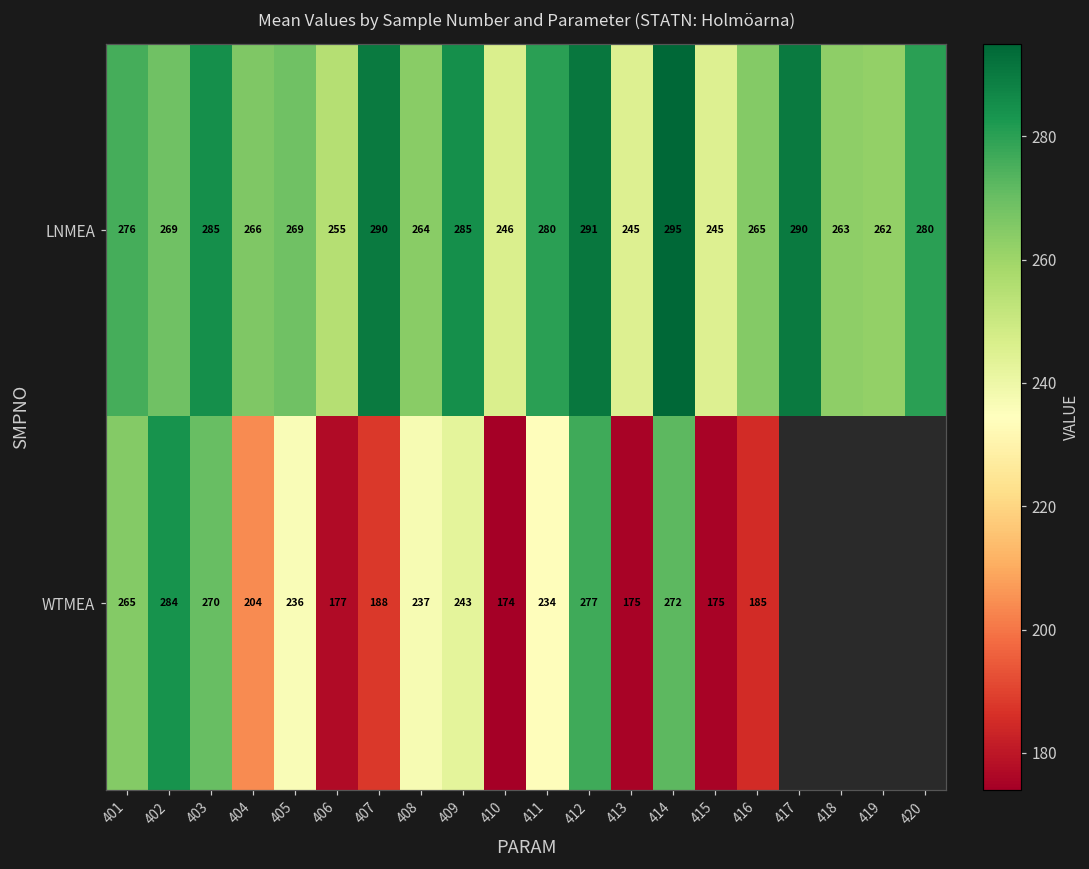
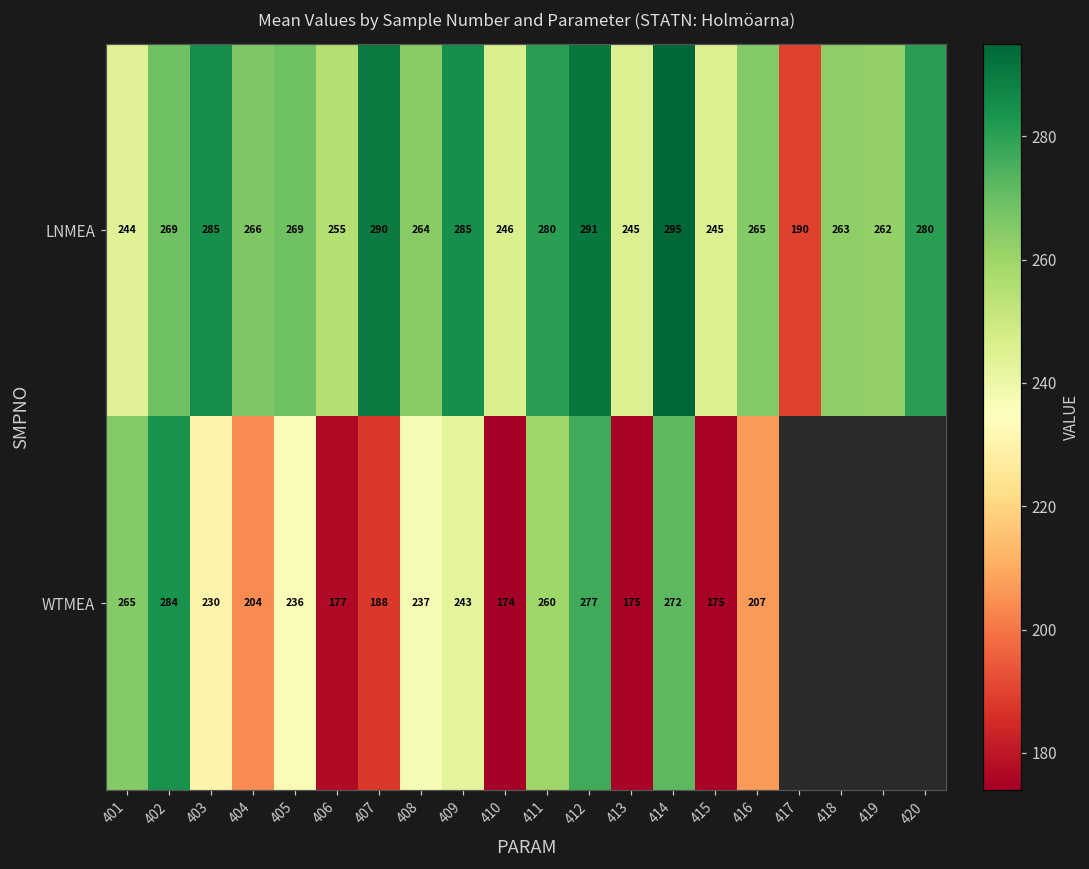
LNMEA, 401: 276 -> 244
LNMEA, 417: 290 -> 190
WTMEA, 403: 270 -> 230
WTMEA, 411: 234 -> 260
WTMEA, 416: 185 -> 207
